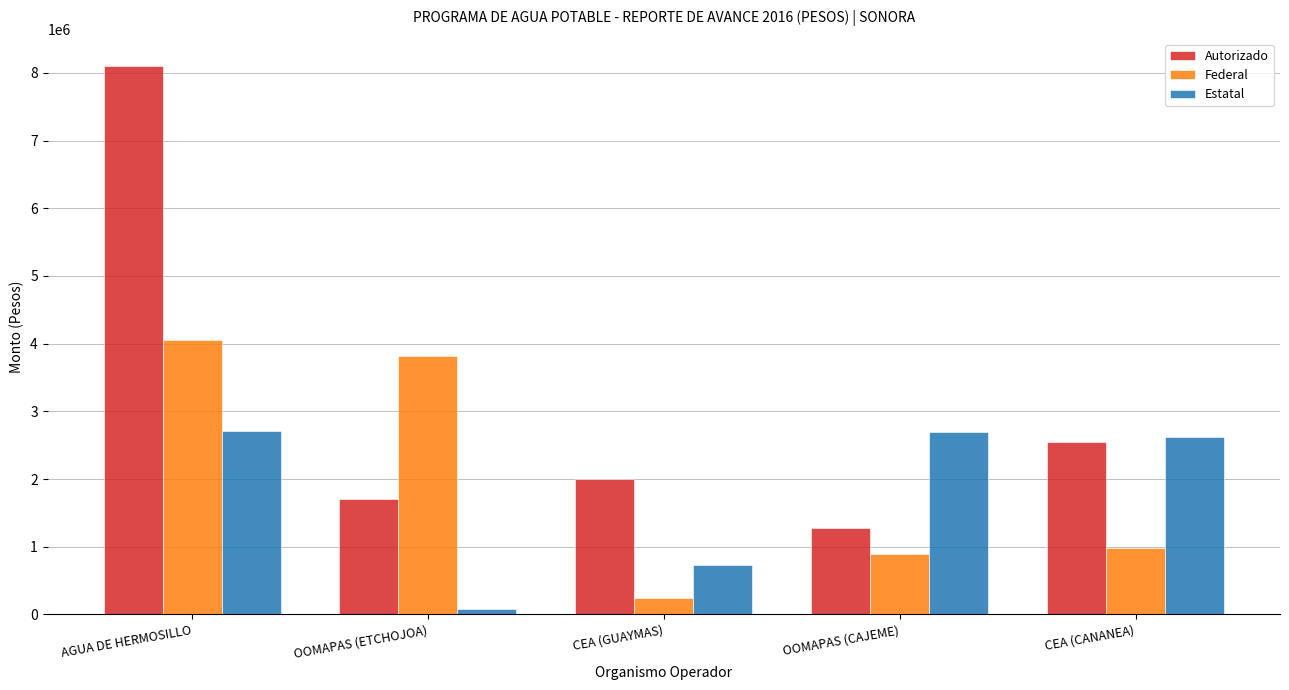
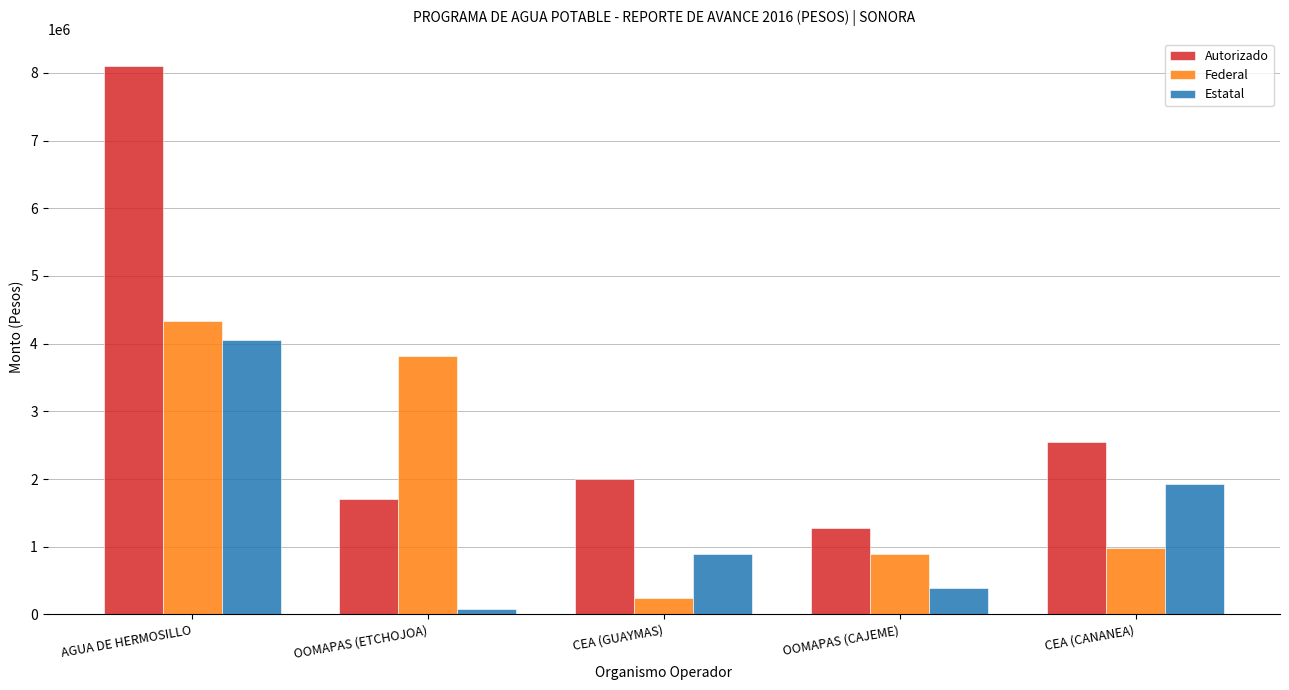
Federal, AGUA DE HERMOSILLO: 4100000 -> 4300000
Estatal, AGUA DE HERMOSILLO: 2700000 -> 4100000
Estatal, CEA (GUAYMAS): 700000 -> 900000
Estatal, OOMAPAS (CAJEME): 2700000 -> 400000
Estatal, CEA (CANANEA): 2600000 -> 1900000
